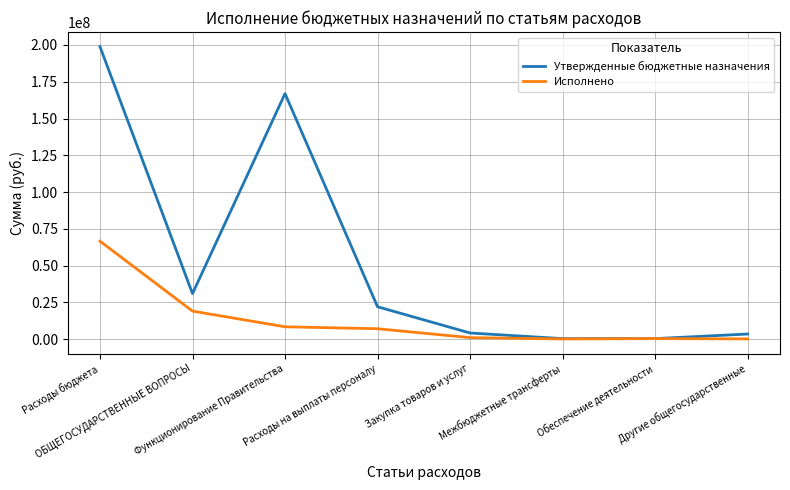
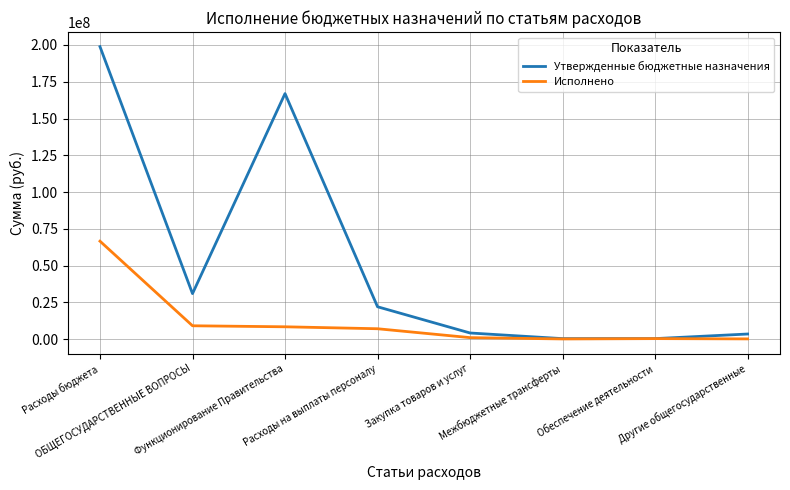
Исполнено, ОБЩЕГОСУДАРСТВЕННЫЕ ВОПРОСЫ: 19000000 -> 9000000
